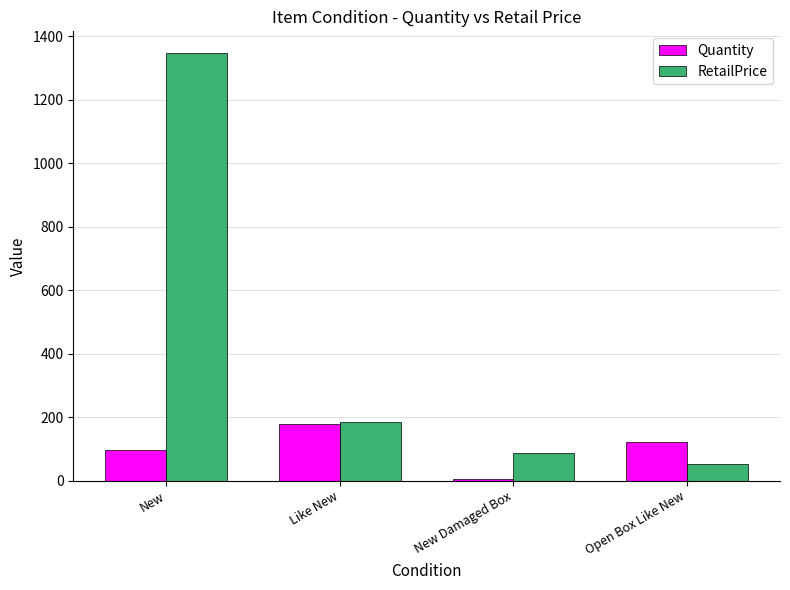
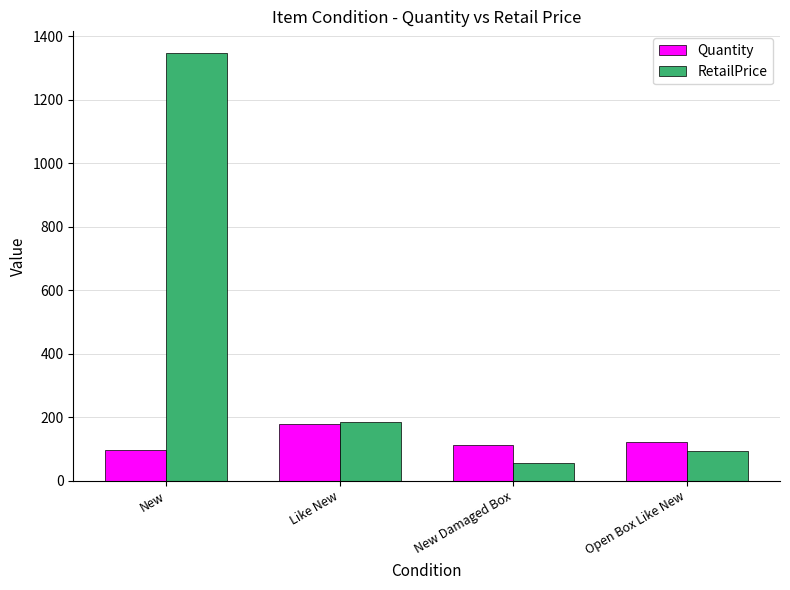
Quantity, New Damaged Box: 10 -> 110
RetailPrice, New Damaged Box: 90 -> 60
RetailPrice, Open Box Like New: 50 -> 90
